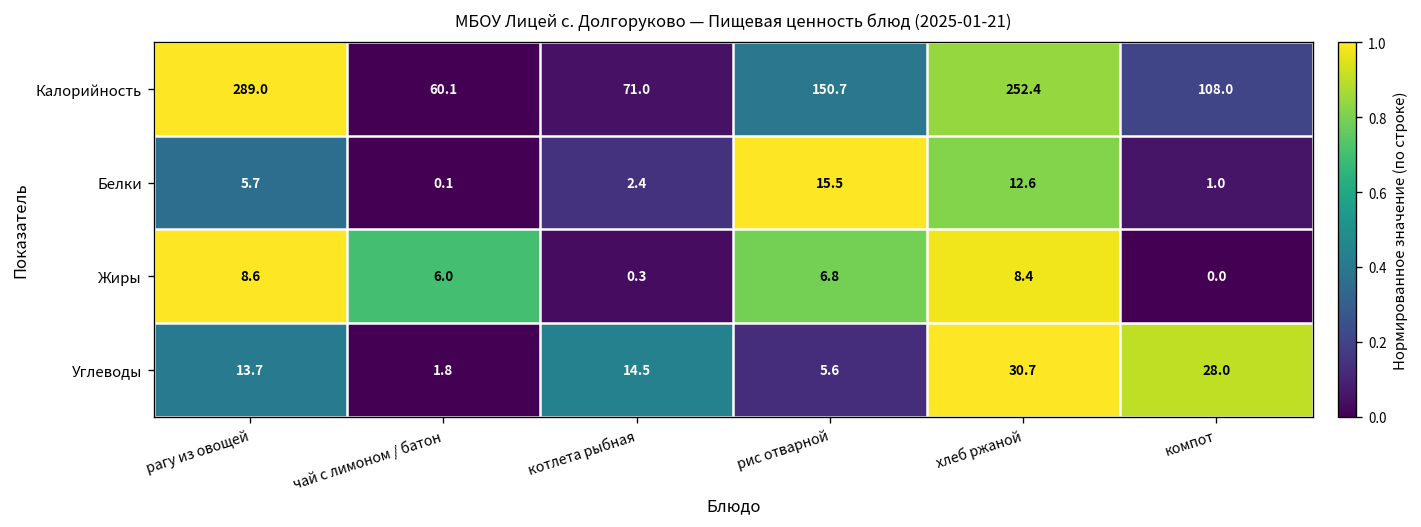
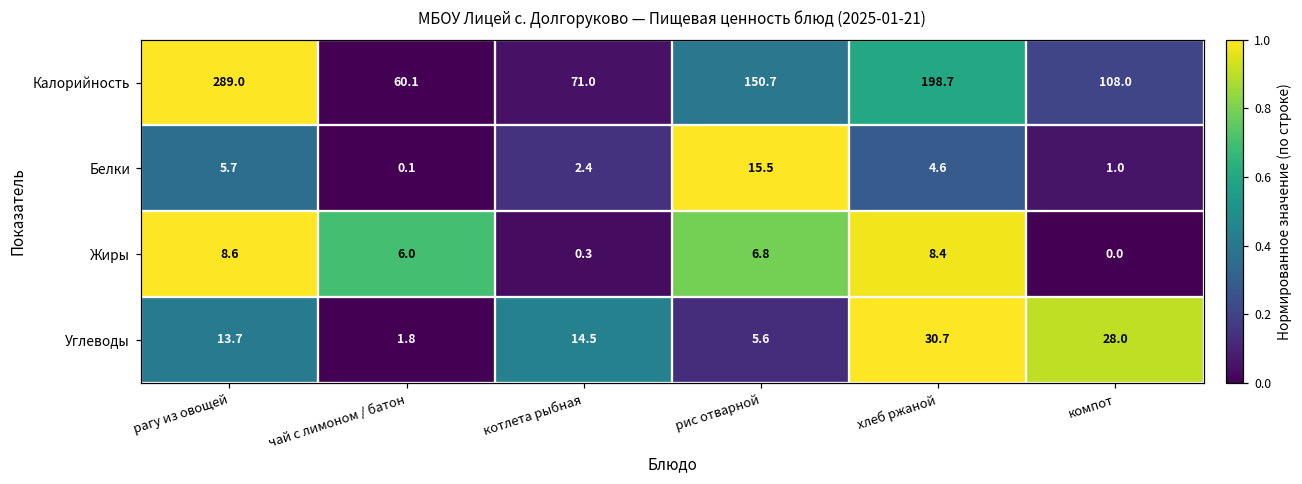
Калорийность, хлеб ржаной: 252.4 -> 198.7
Белки, хлеб ржаной: 12.6 -> 4.6
